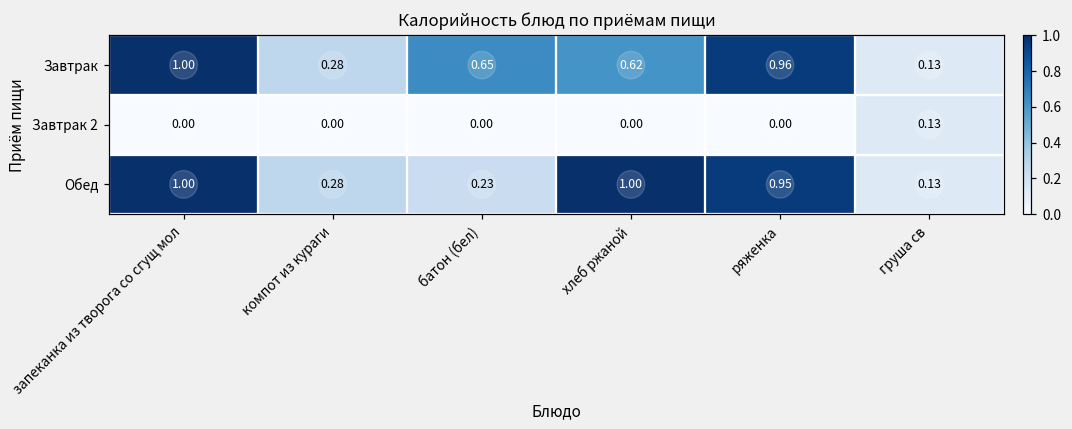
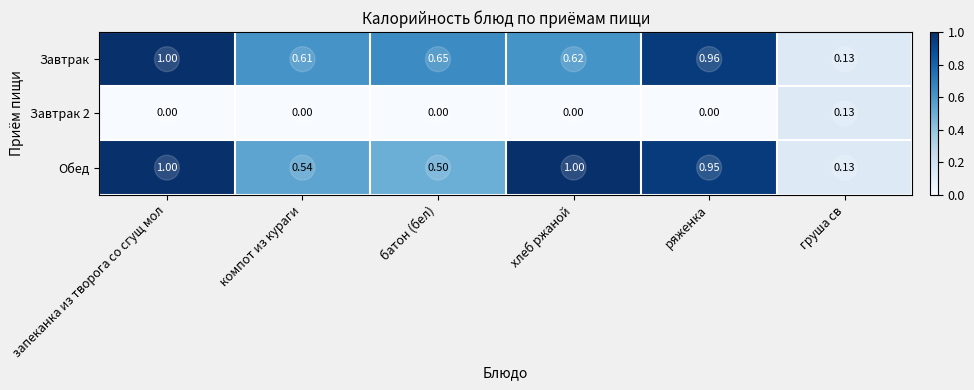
Завтрак, компот из кураги: 0.28 -> 0.61
Обед, компот из кураги: 0.28 -> 0.54
Обед, батон (бел): 0.23 -> 0.50
